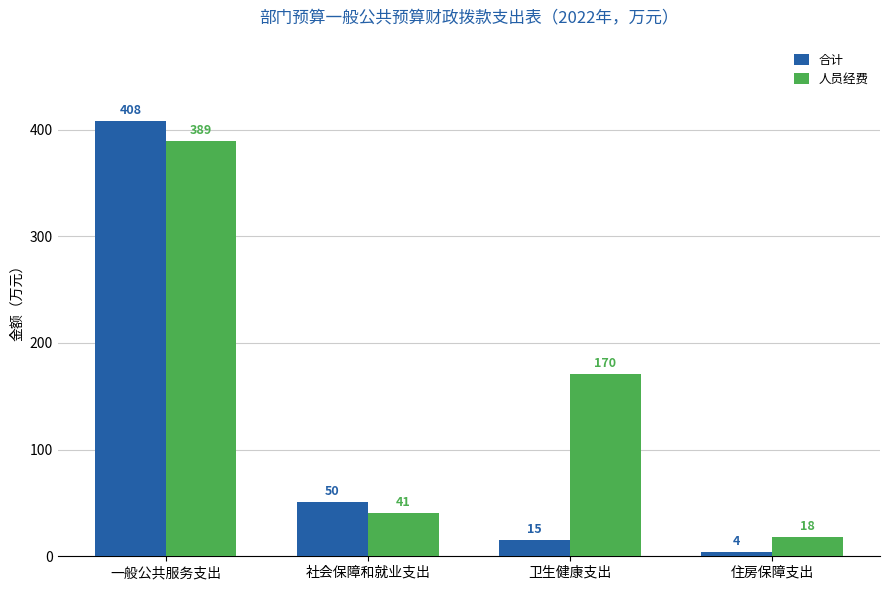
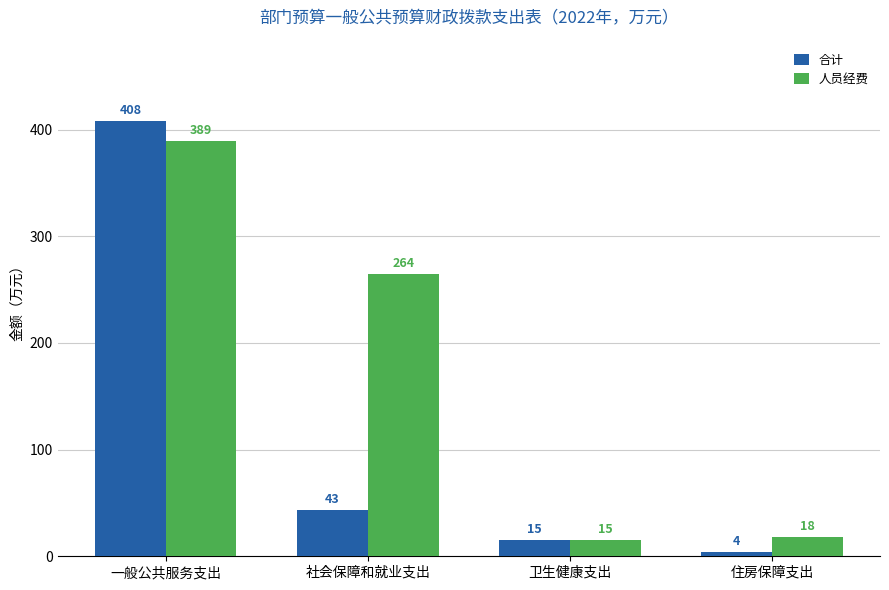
合计, 社会保障和就业支出: 50 -> 43
人员经费, 社会保障和就业支出: 41 -> 264
人员经费, 卫生健康支出: 170 -> 15
